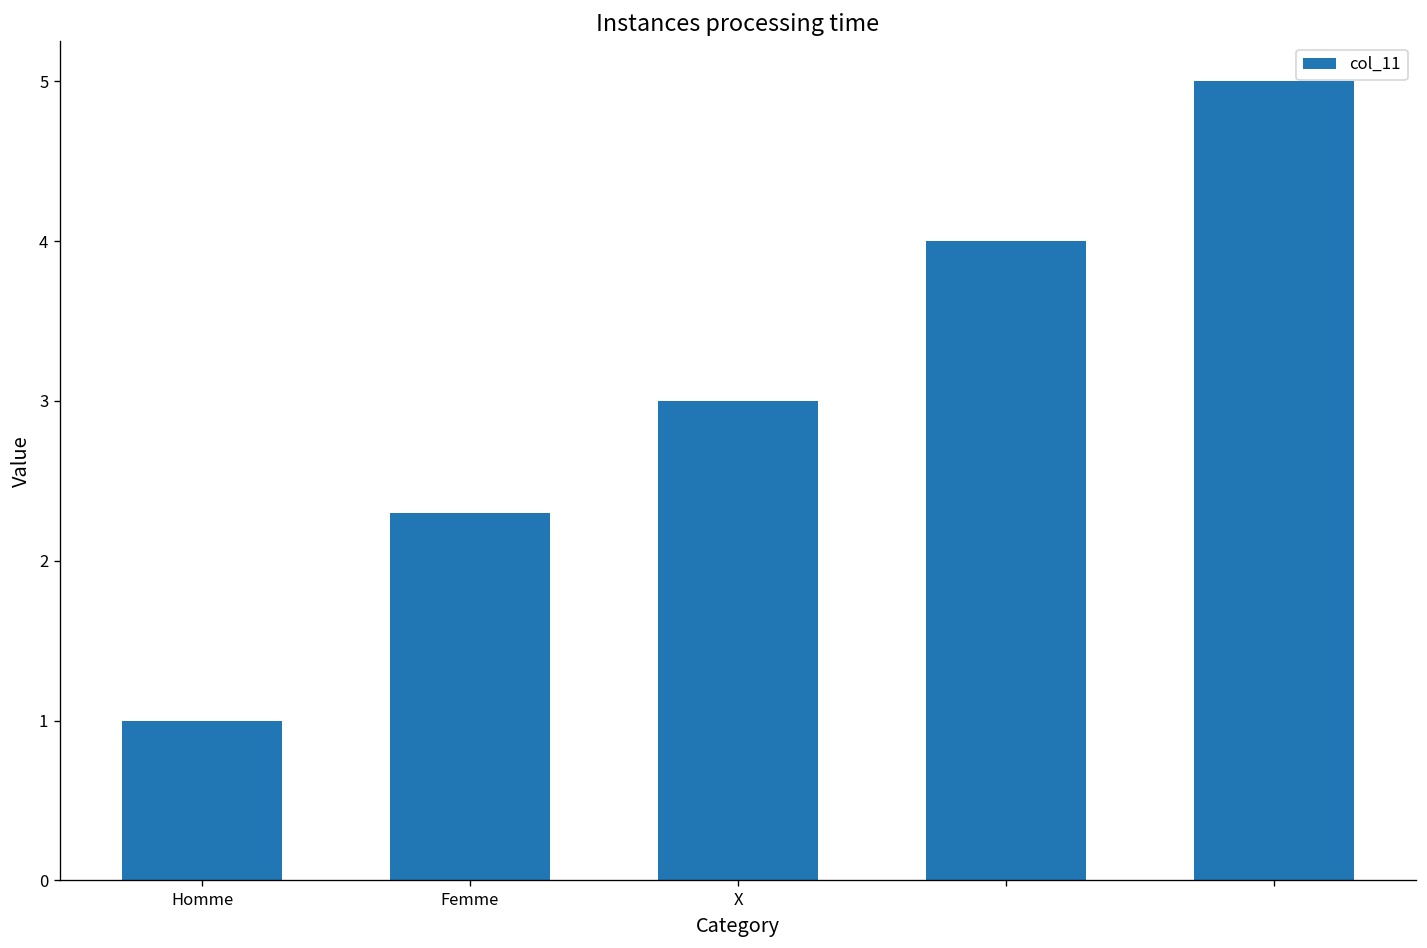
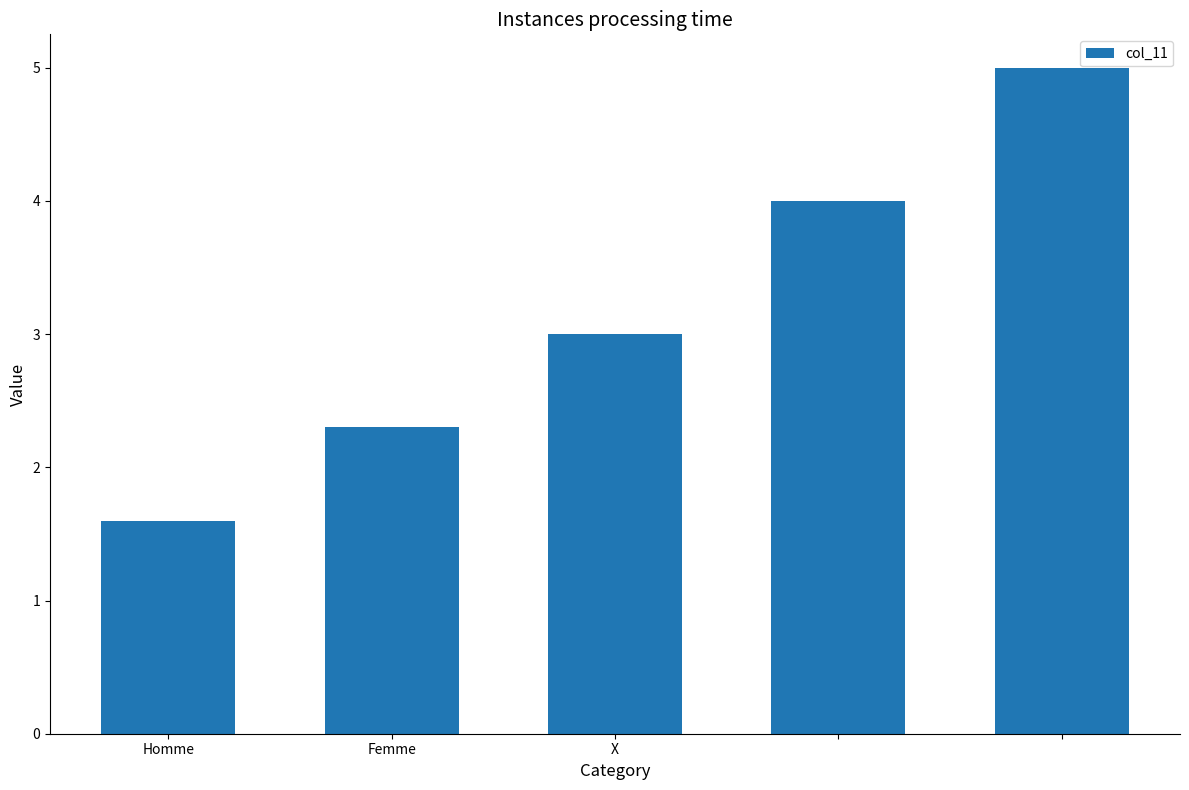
Homme: 1.0 -> 1.6
